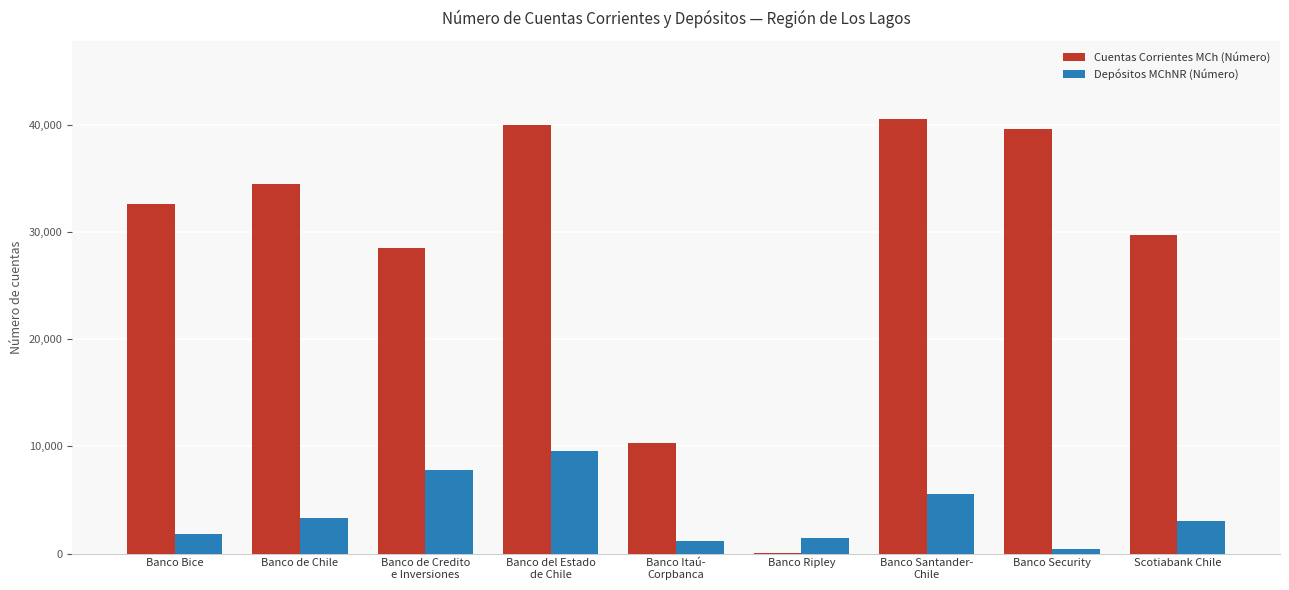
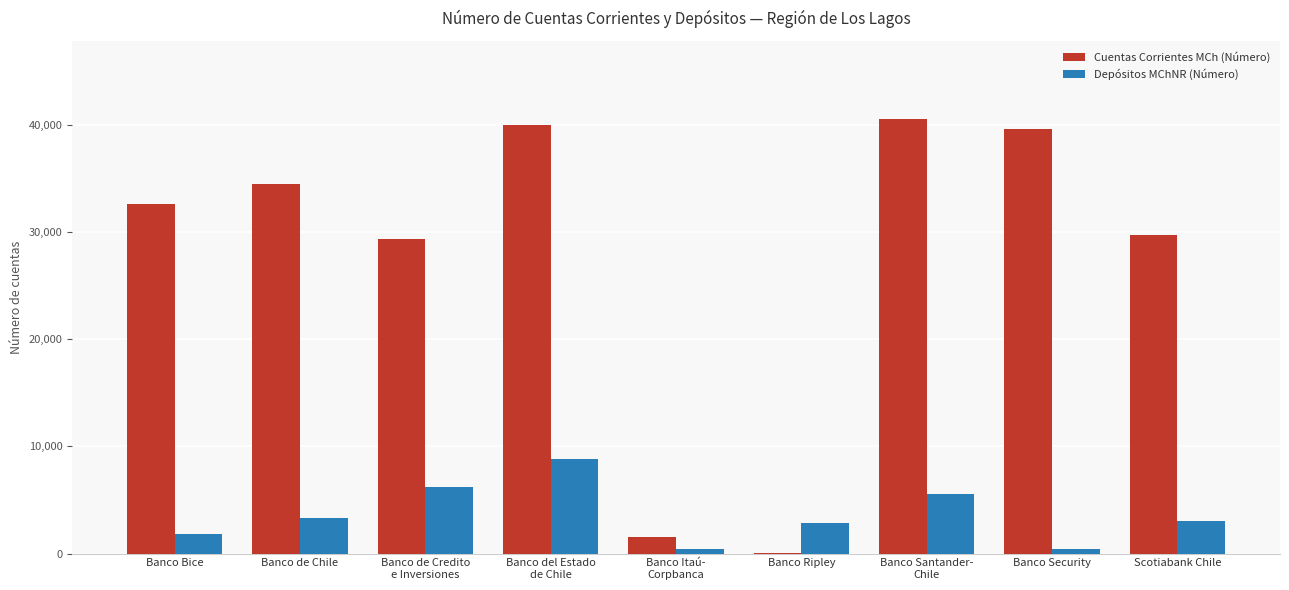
Cuentas Corrientes MCh (Número), Banco de Credito e Inversiones: 28,500 -> 29,300
Depósitos MChNR (Número), Banco de Credito e Inversiones: 7,800 -> 6,200
Depósitos MChNR (Número), Banco del Estado de Chile: 9,600 -> 8,800
Cuentas Corrientes MCh (Número), Banco Itaú- Corpbanca: 10,300 -> 1,500
Depósitos MChNR (Número), Banco Itaú- Corpbanca: 1,200 -> 400
Depósitos MChNR (Número), Banco Ripley: 1,500 -> 2,800
